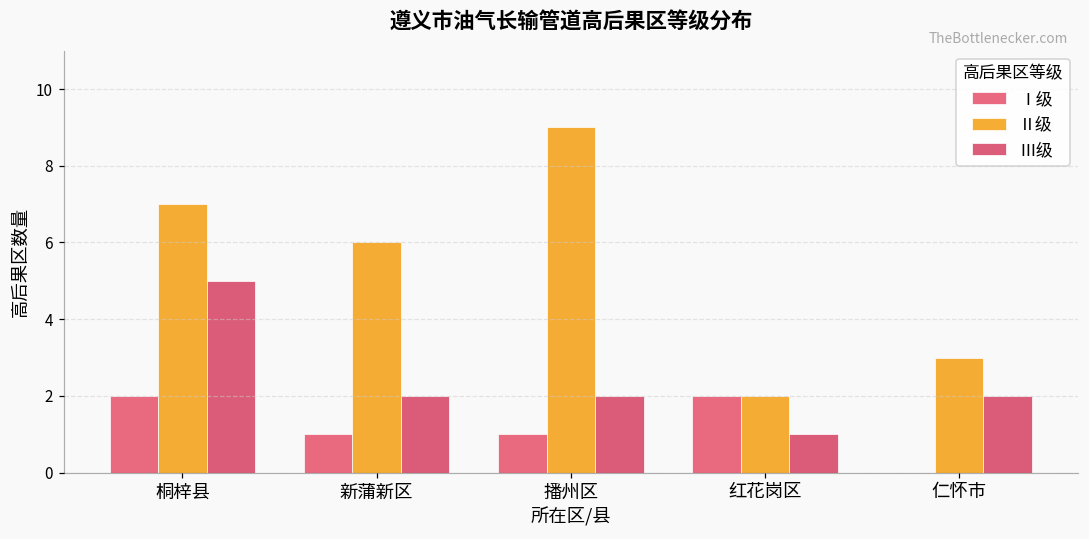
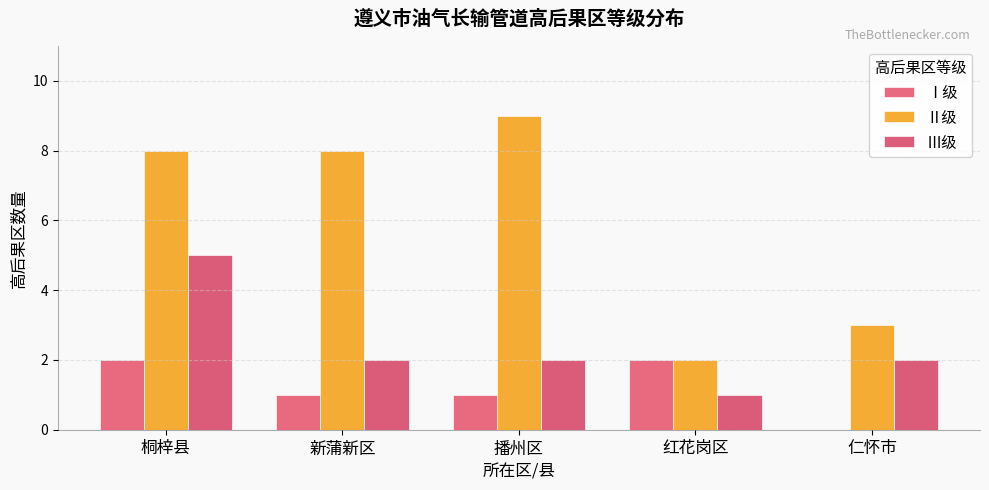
Ⅱ级, 桐梓县: 7 -> 8
Ⅱ级, 新蒲新区: 6 -> 8
